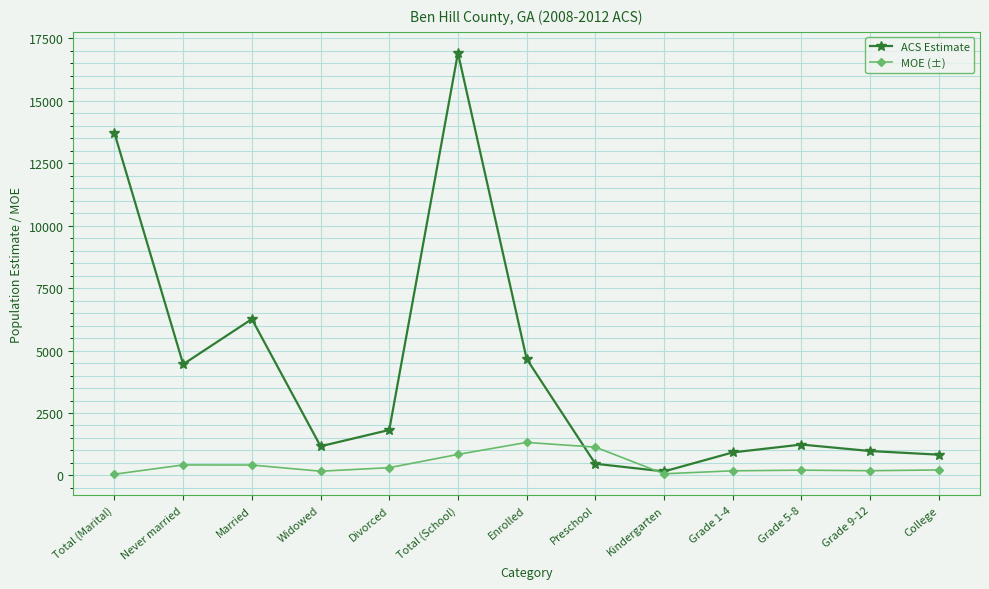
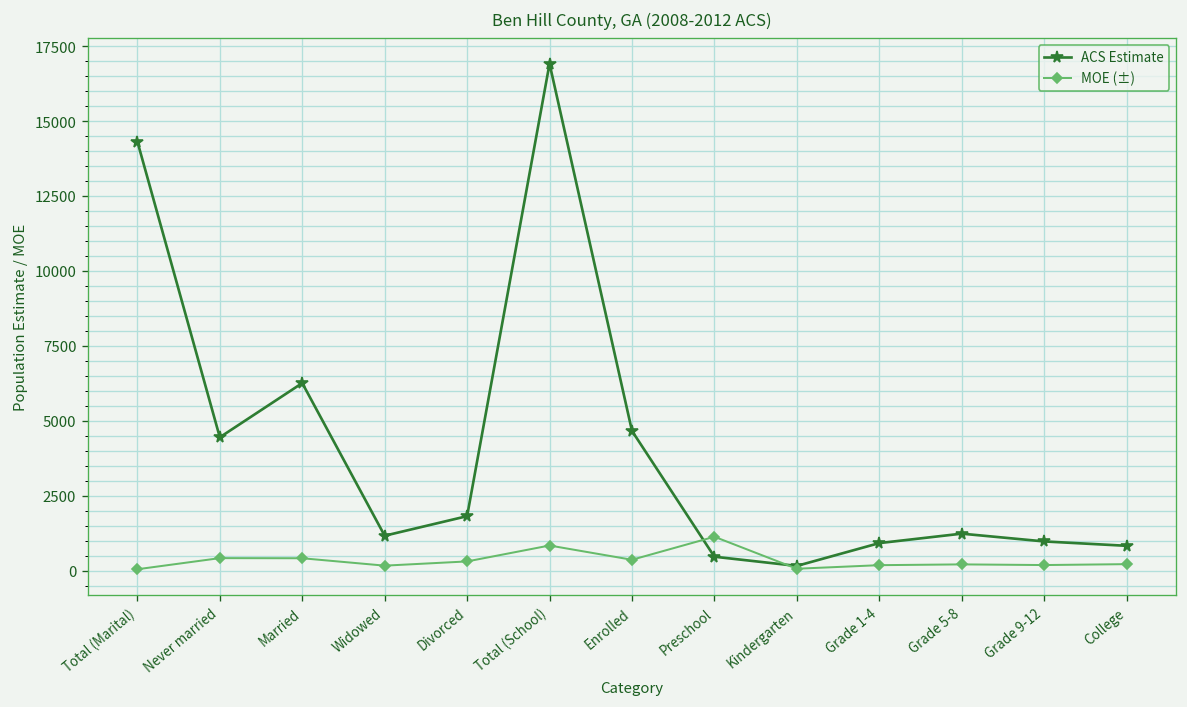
ACS Estimate, Total (Marital): 13700 -> 14300
MOE (±), Enrolled: 1300 -> 400
